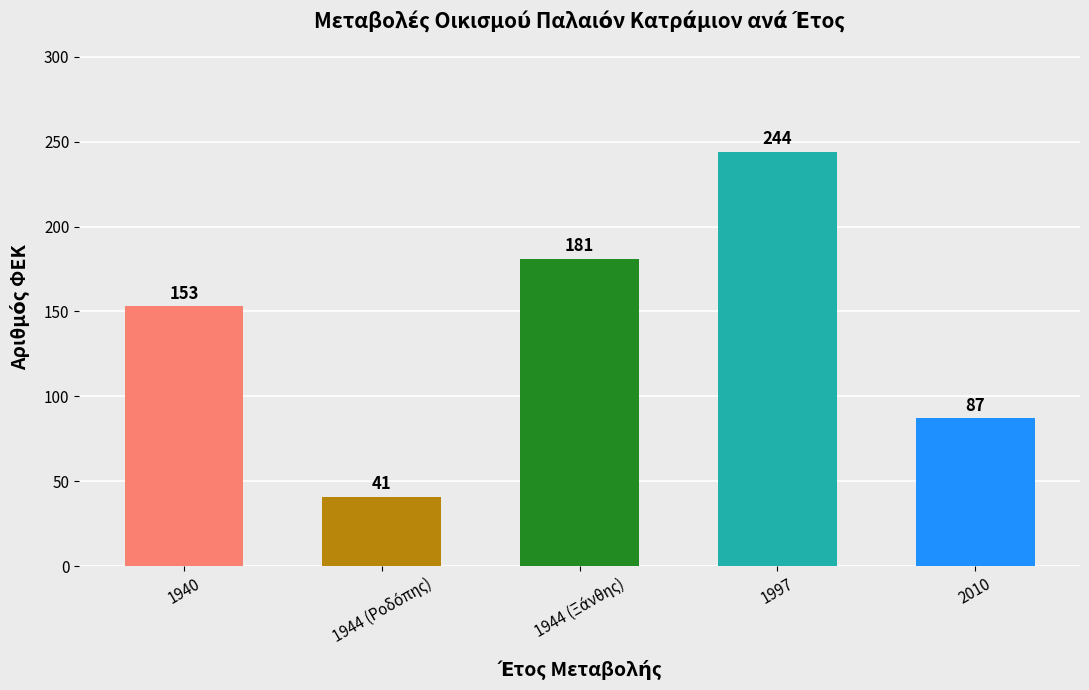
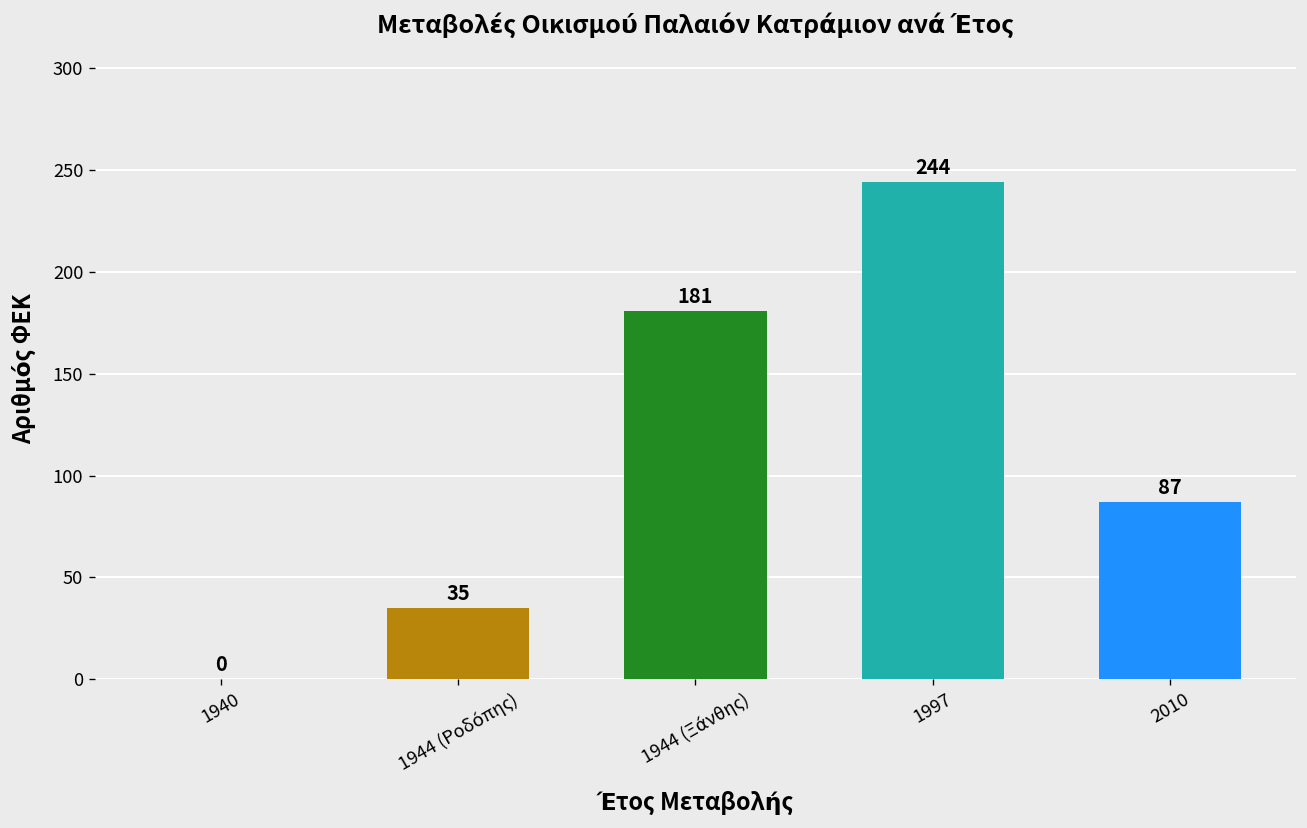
1940: 153 -> 0
1944 (Ροδόπης): 41 -> 35
